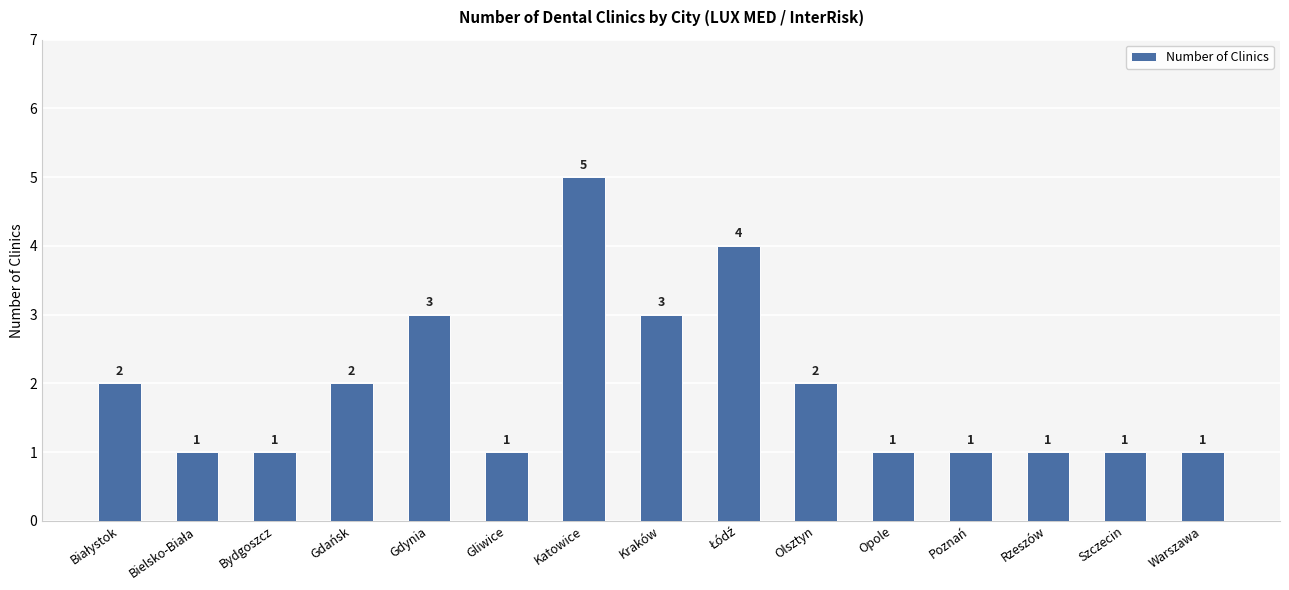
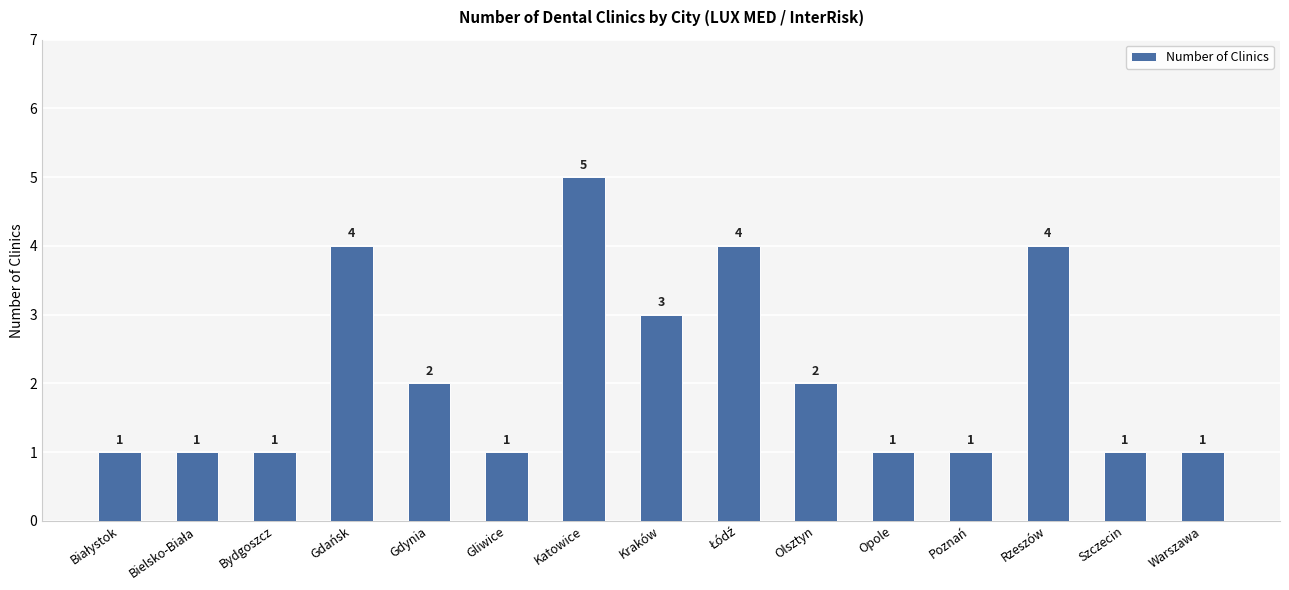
Białystok: 2 -> 1
Gdańsk: 2 -> 4
Gdynia: 3 -> 2
Rzeszów: 1 -> 4
